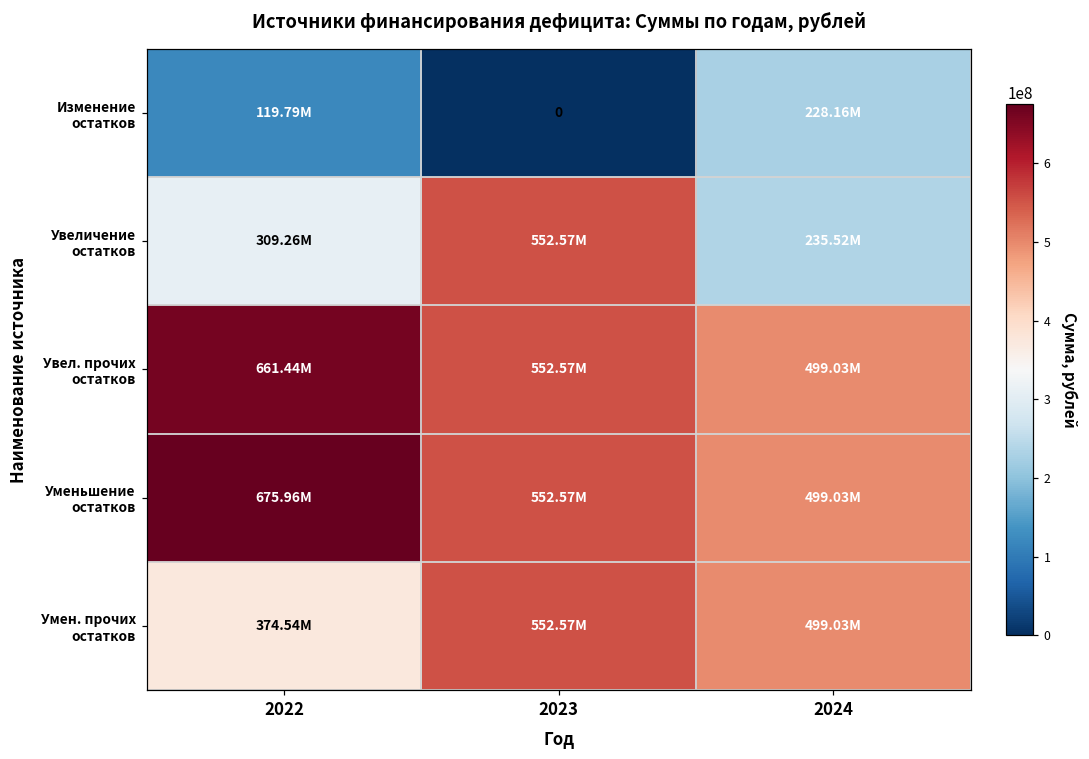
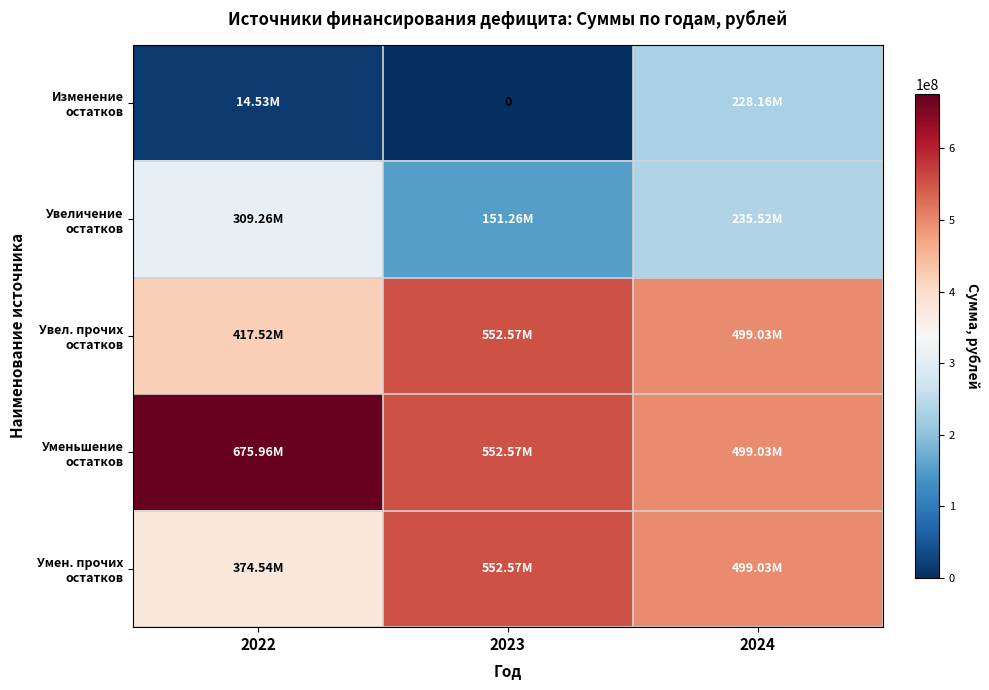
Изменение остатков, 2022: 119.79M -> 14.53M
Увеличение остатков, 2023: 552.57M -> 151.26M
Увел. прочих остатков, 2022: 661.44M -> 417.52M
